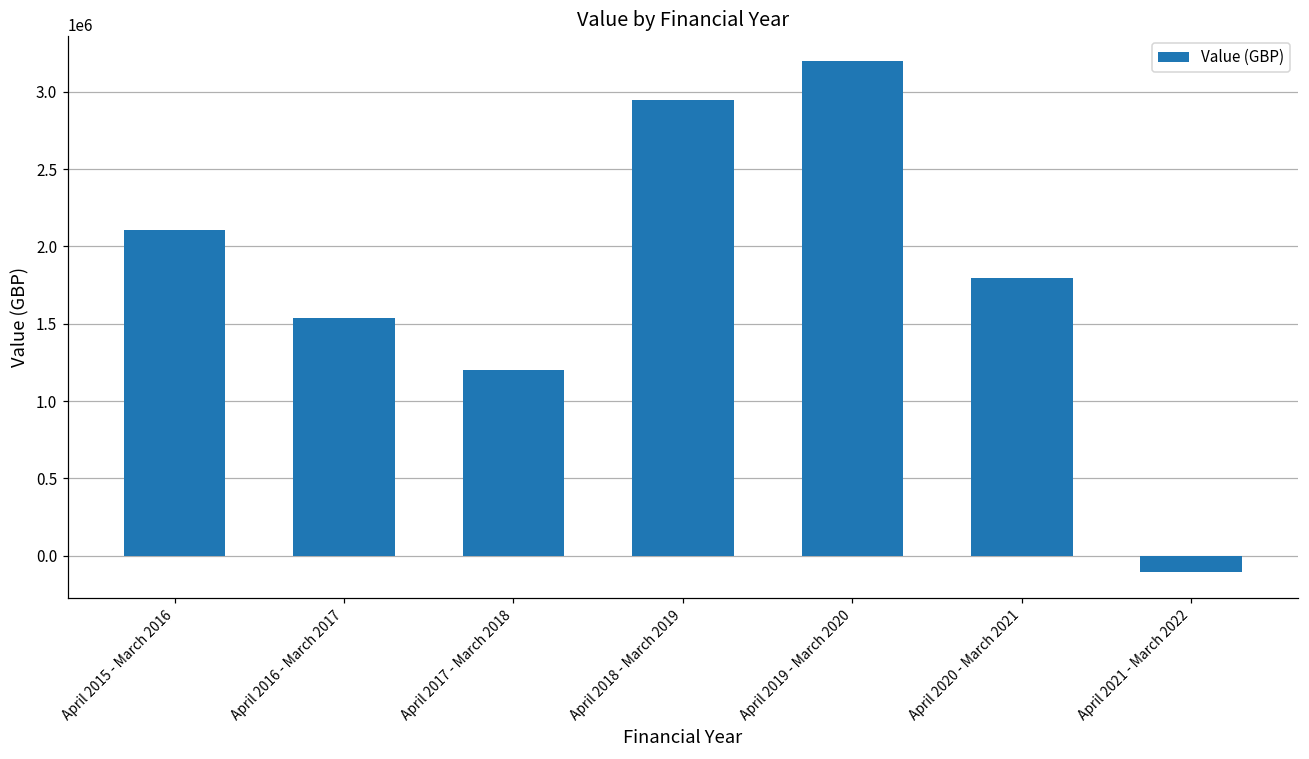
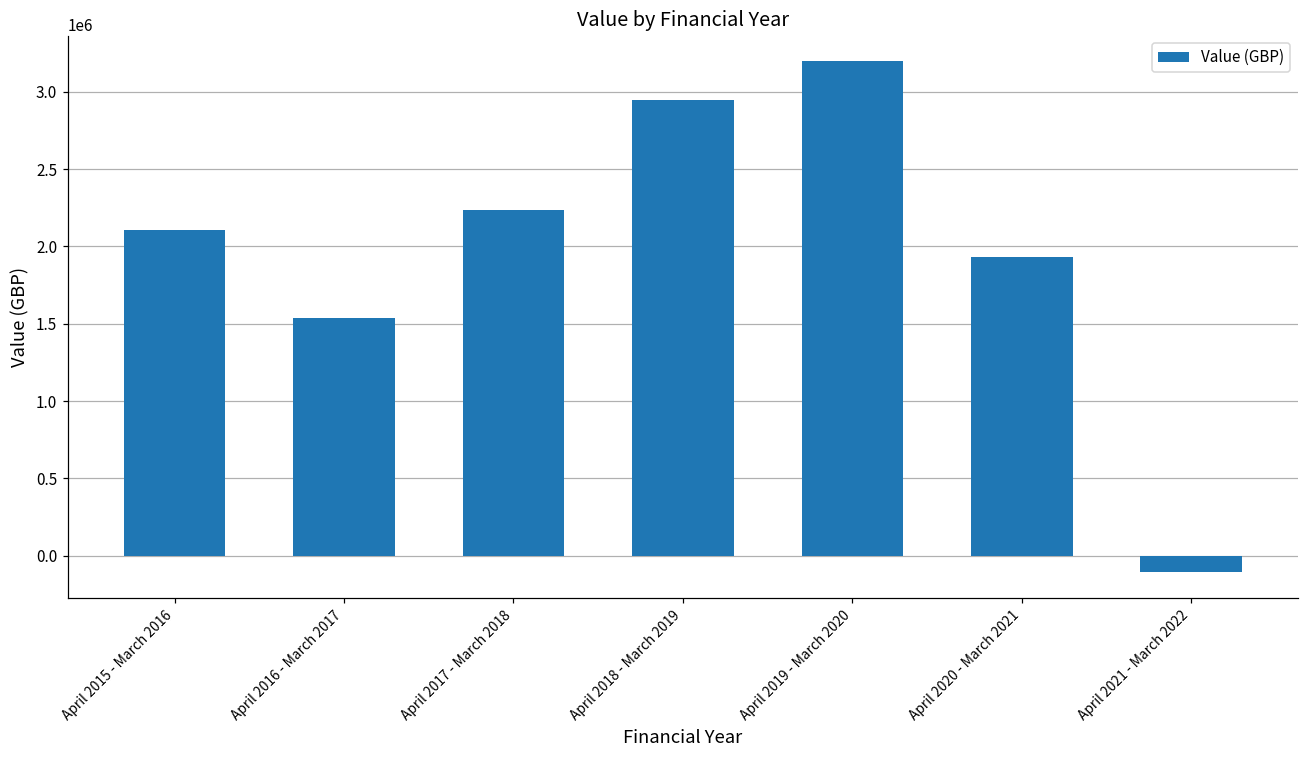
April 2017 - March 2018: 1200000 -> 2240000
April 2020 - March 2021: 1800000 -> 1930000
